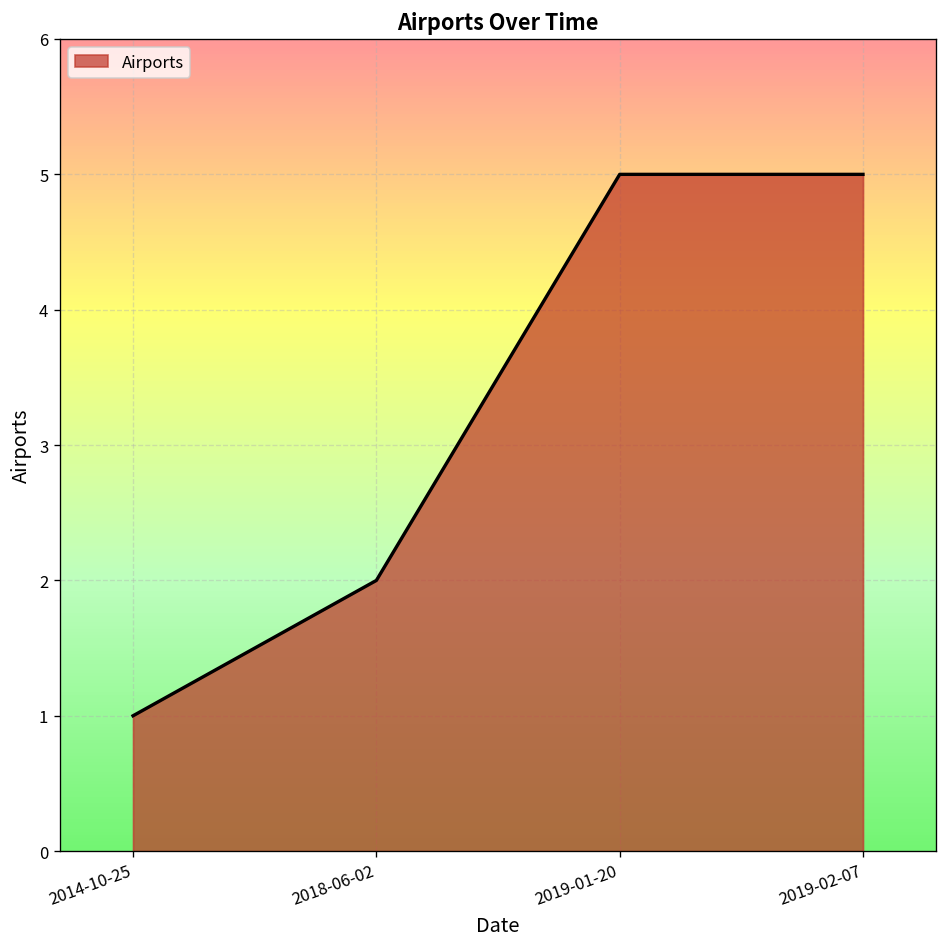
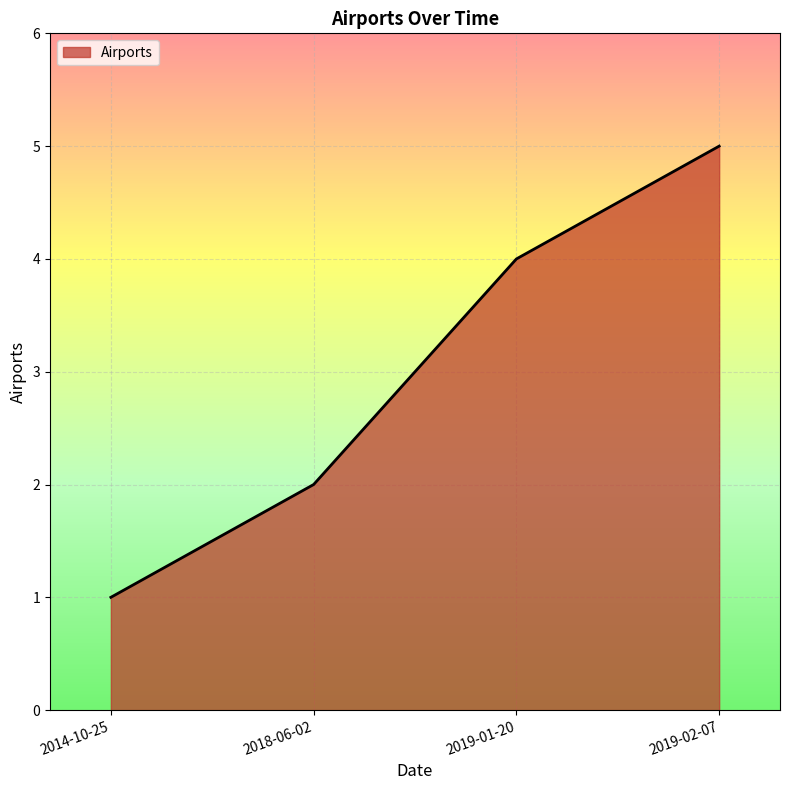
2019-01-20: 5 -> 4
